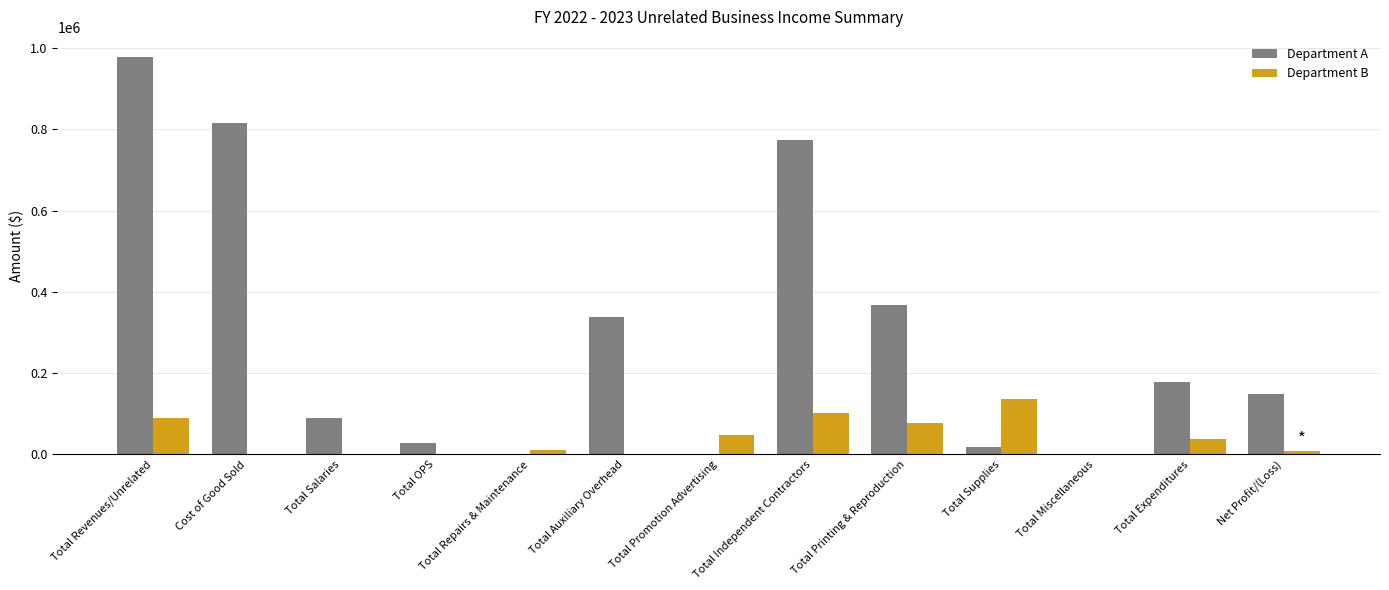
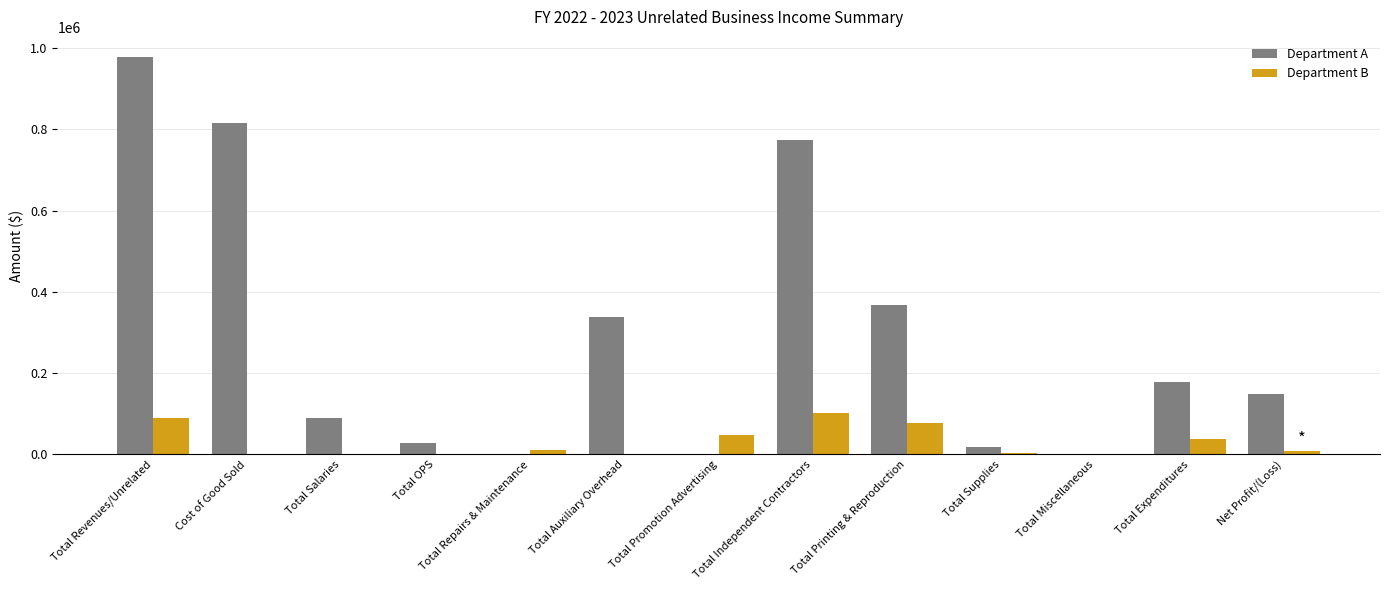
Department B, Total Supplies: 140000 -> 0
